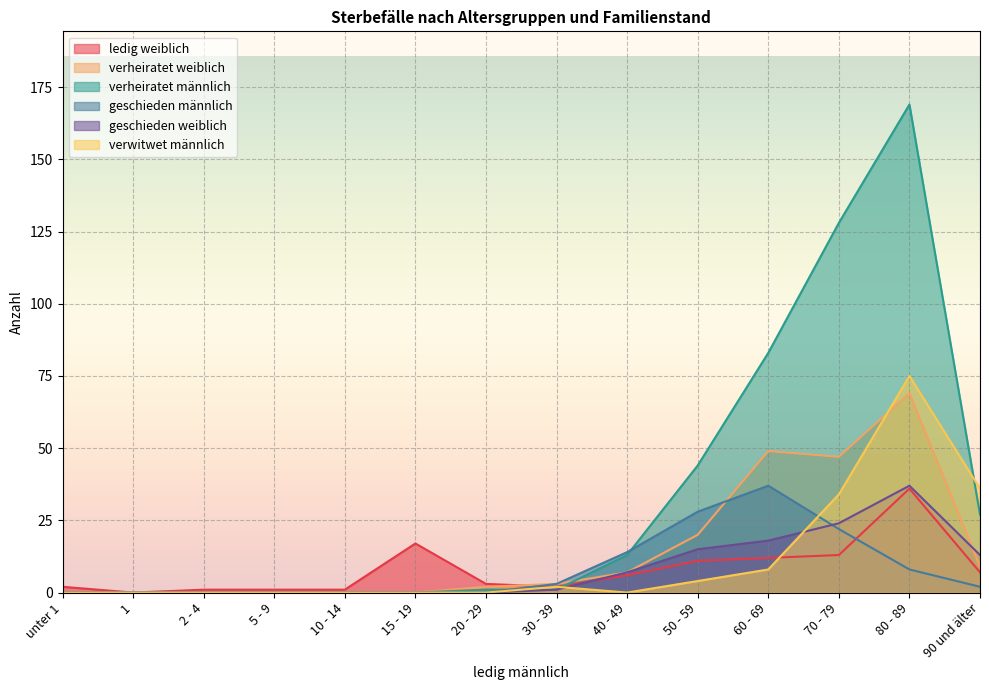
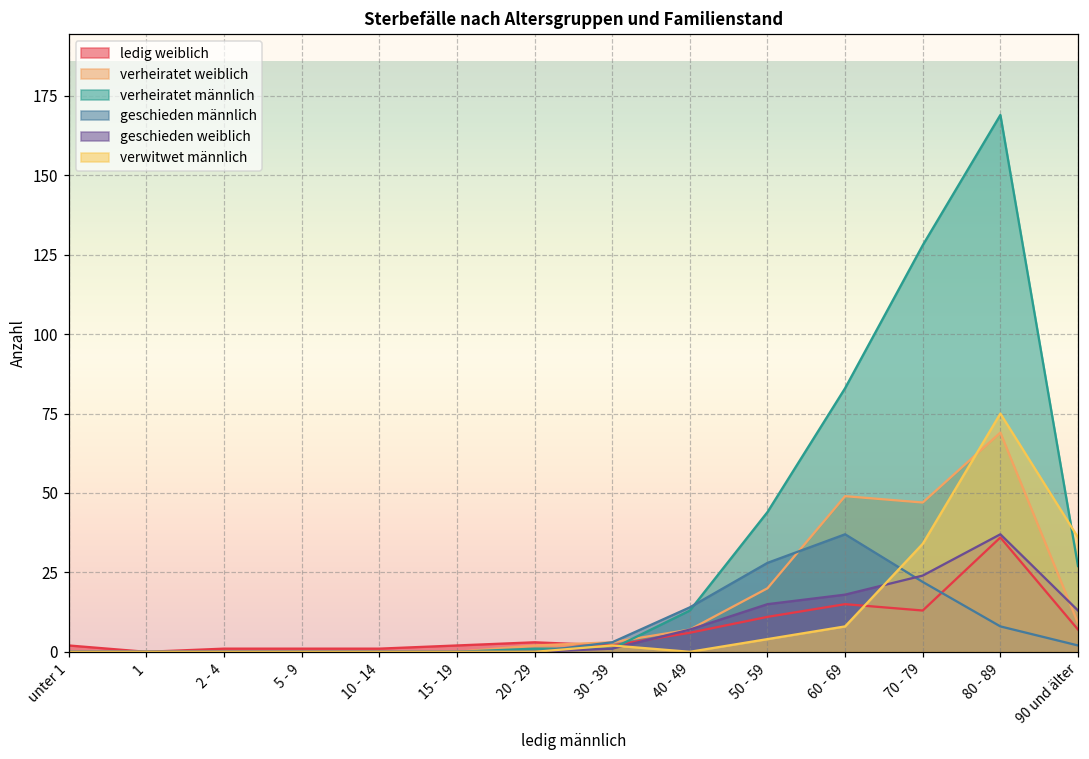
ledig weiblich, 15 - 19: 17 -> 2
ledig weiblich, 60 - 69: 12 -> 15
